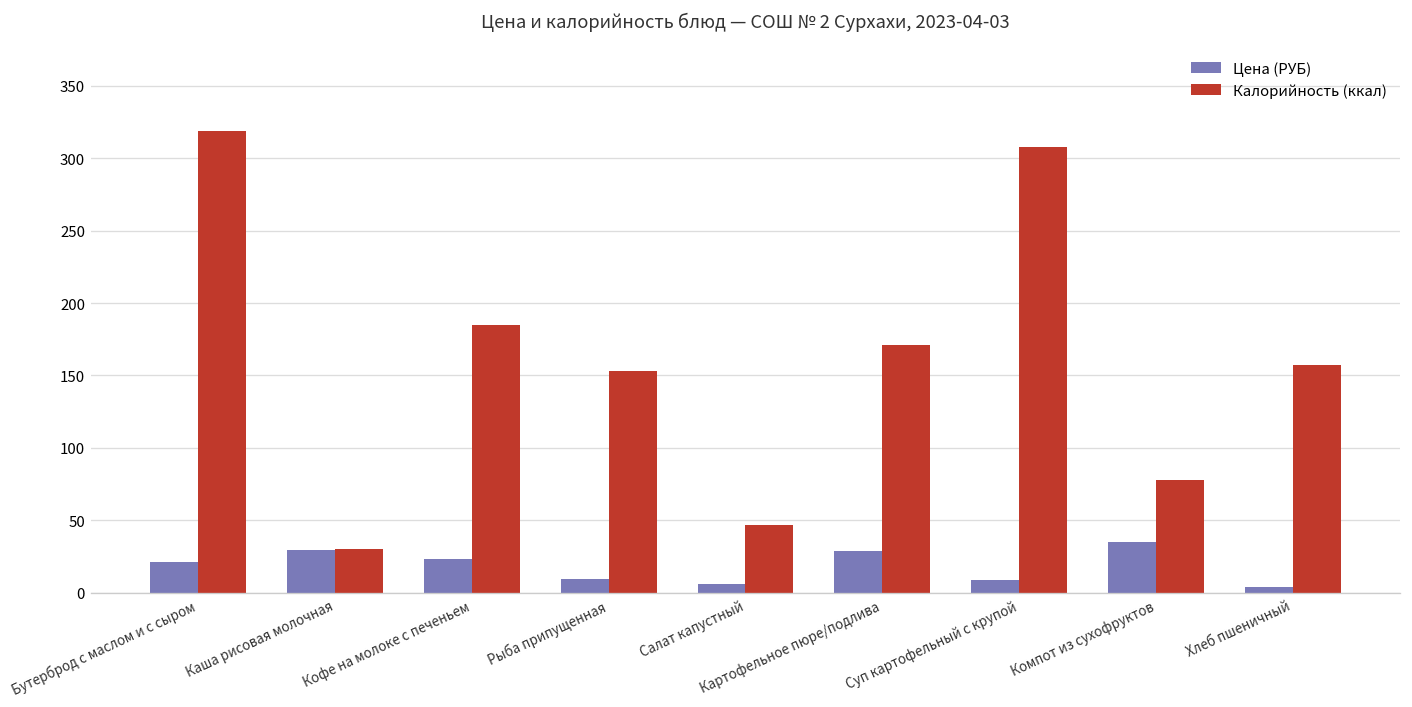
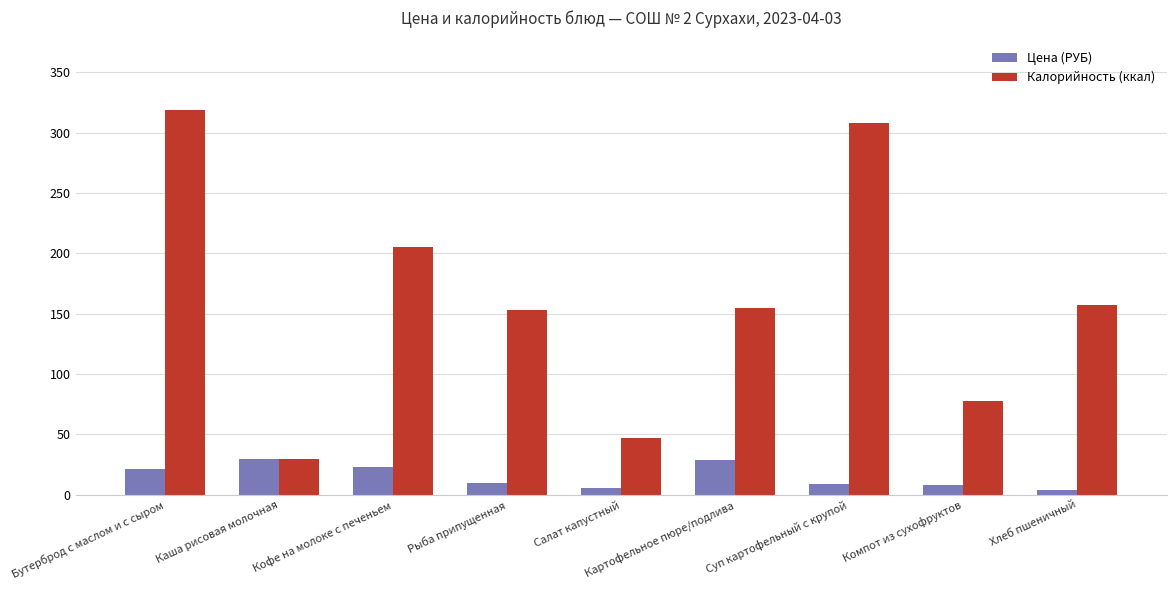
Калорийность (ккал), Кофе на молоке с печеньем: 185 -> 205
Калорийность (ккал), Картофельное пюре/подлива: 171 -> 155
Цена (РУБ), Компот из сухофруктов: 35 -> 8
